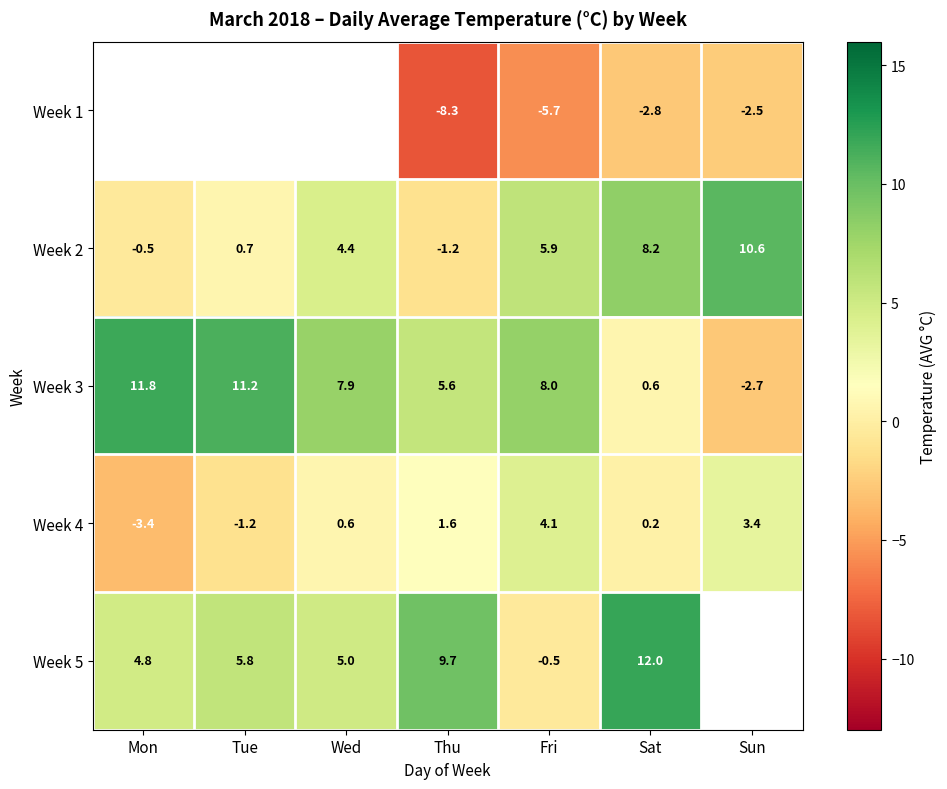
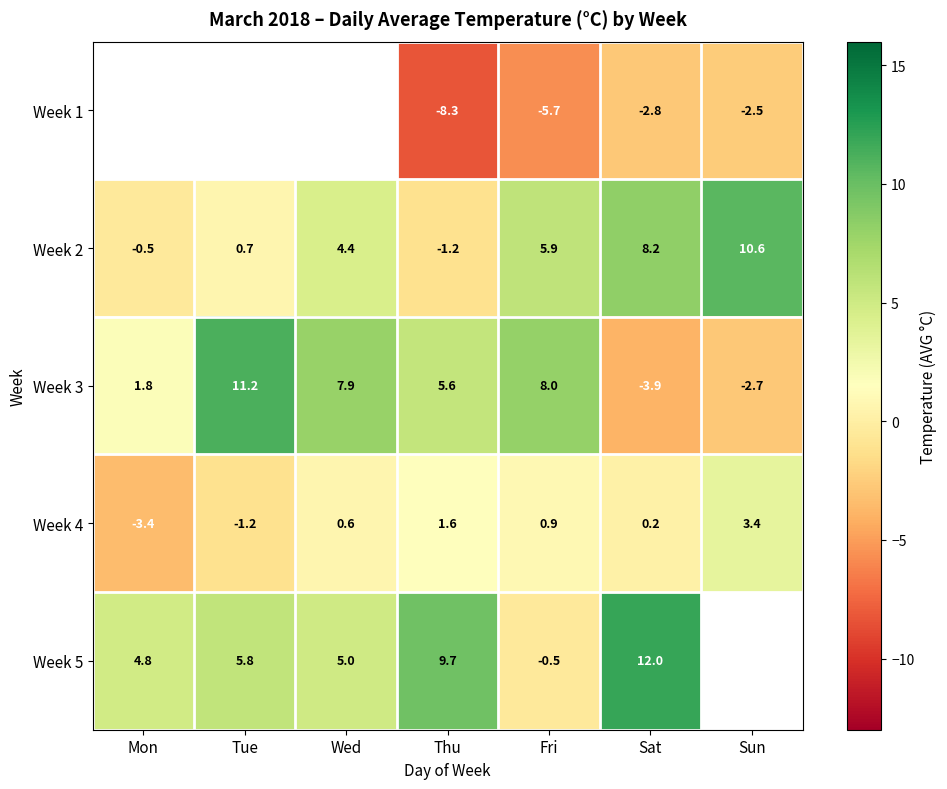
Week 3, Mon: 11.8 -> 1.8
Week 3, Sat: 0.6 -> -3.9
Week 4, Fri: 4.1 -> 0.9
